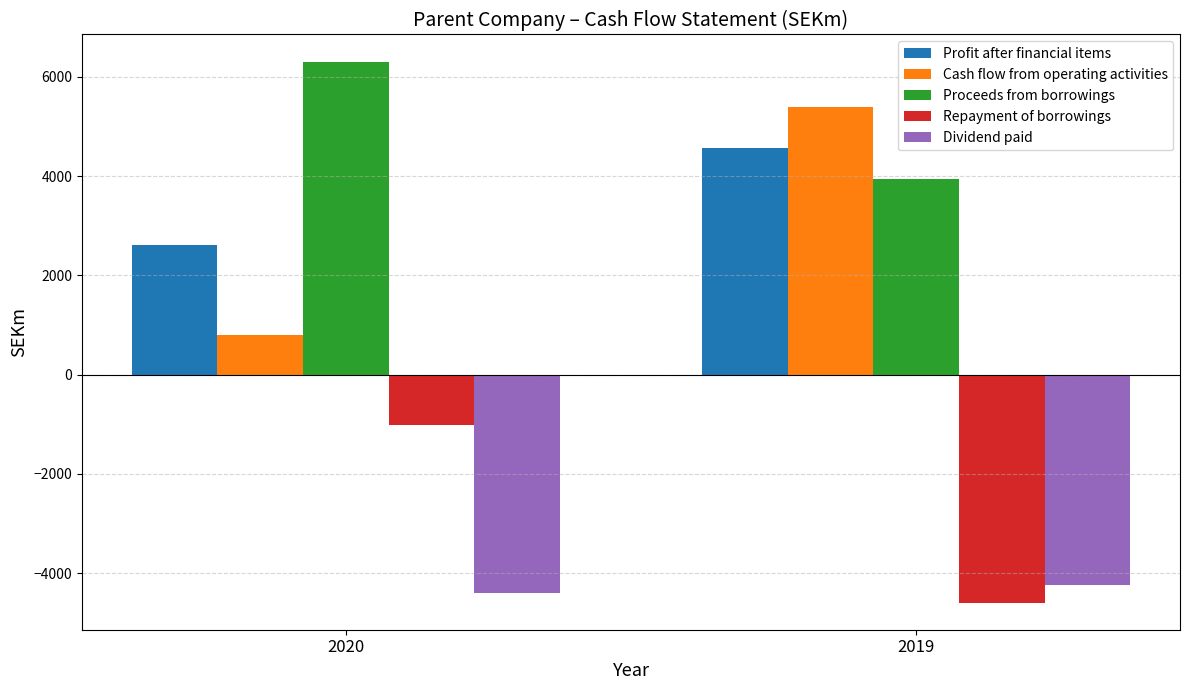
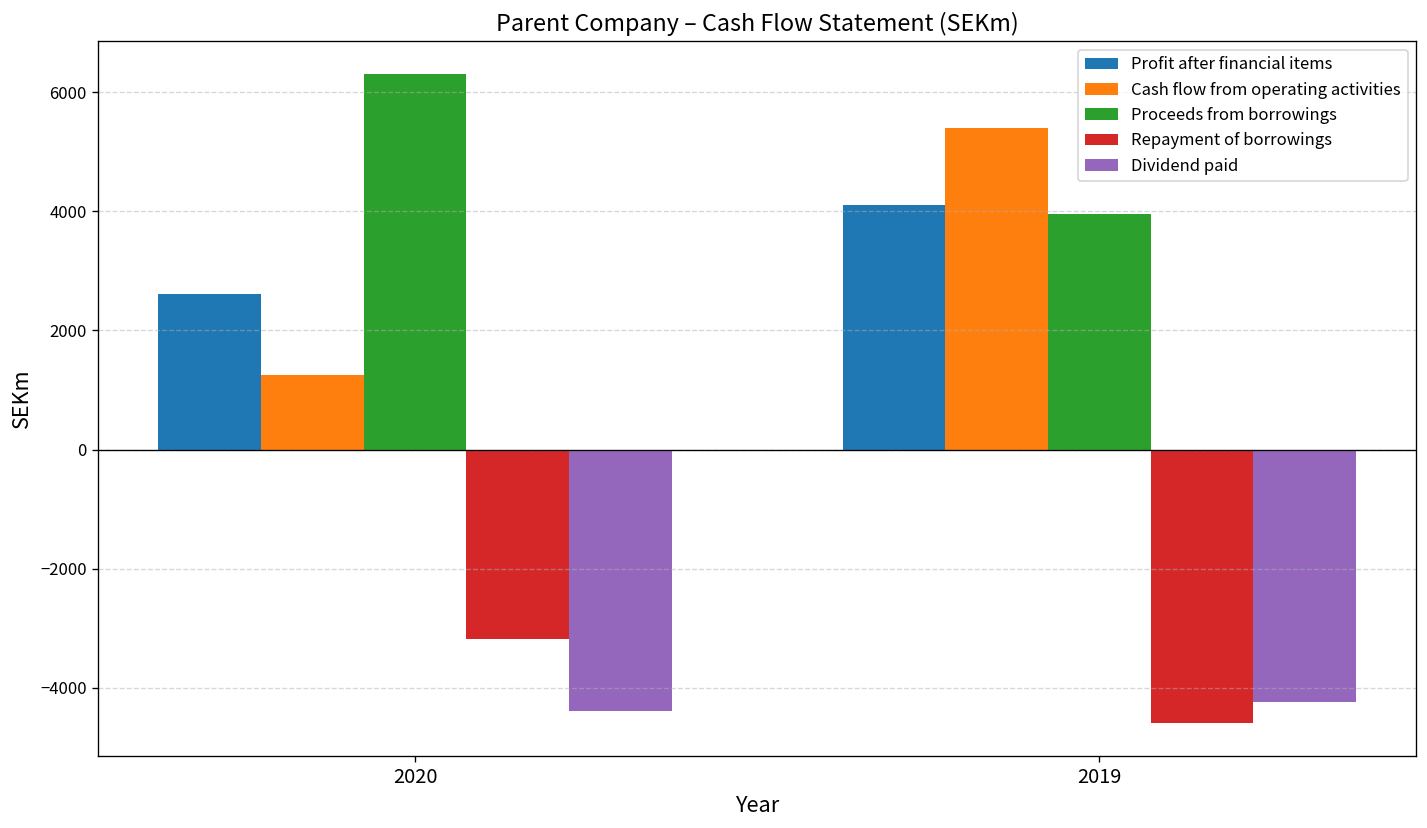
Cash flow from operating activities, 2020: 800 -> 1300
Repayment of borrowings, 2020: -1000 -> -3200
Profit after financial items, 2019: 4600 -> 4100
